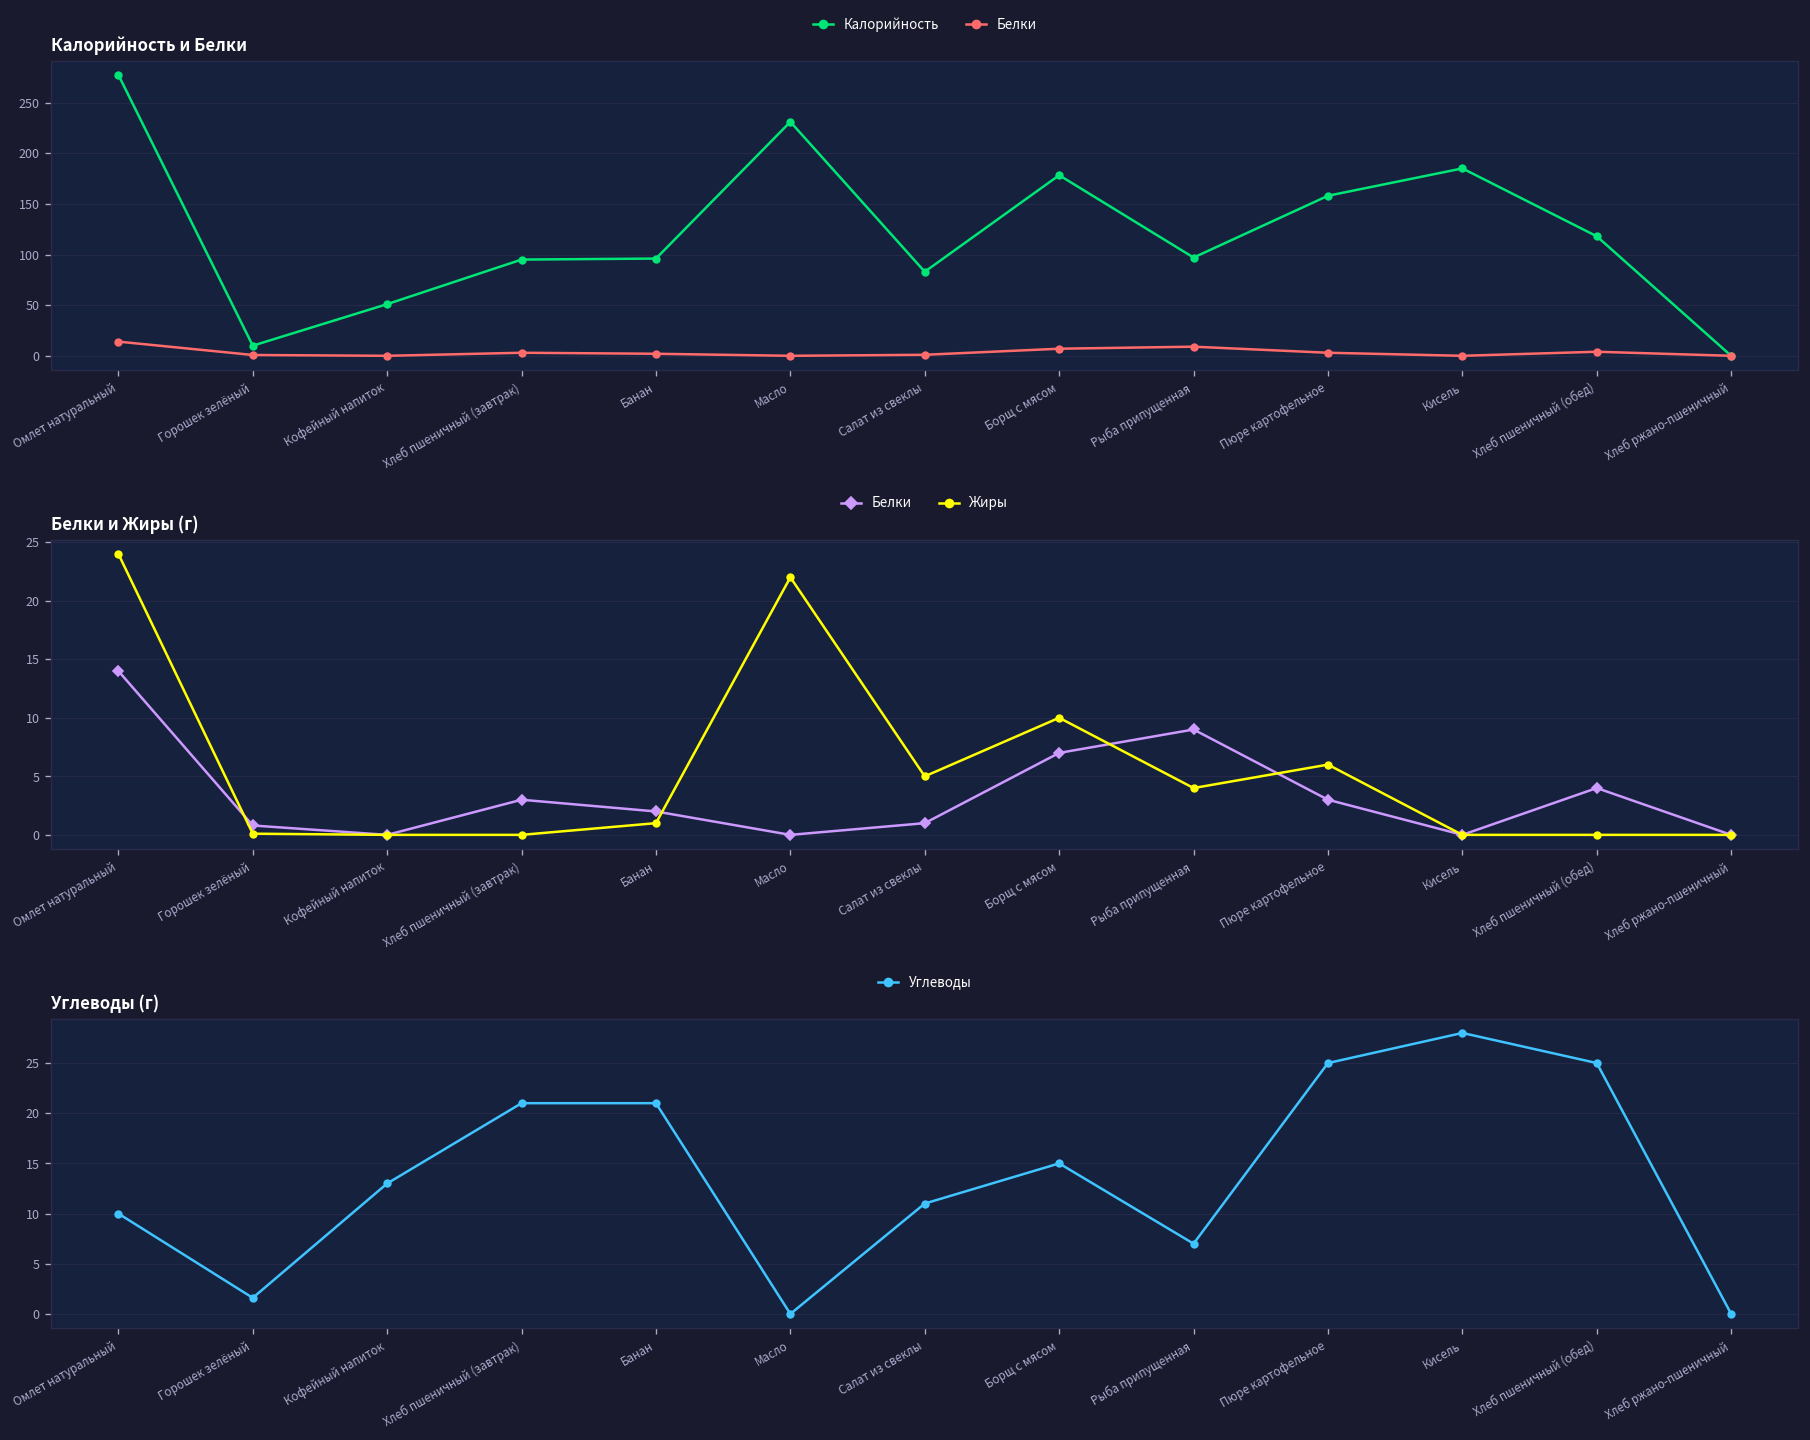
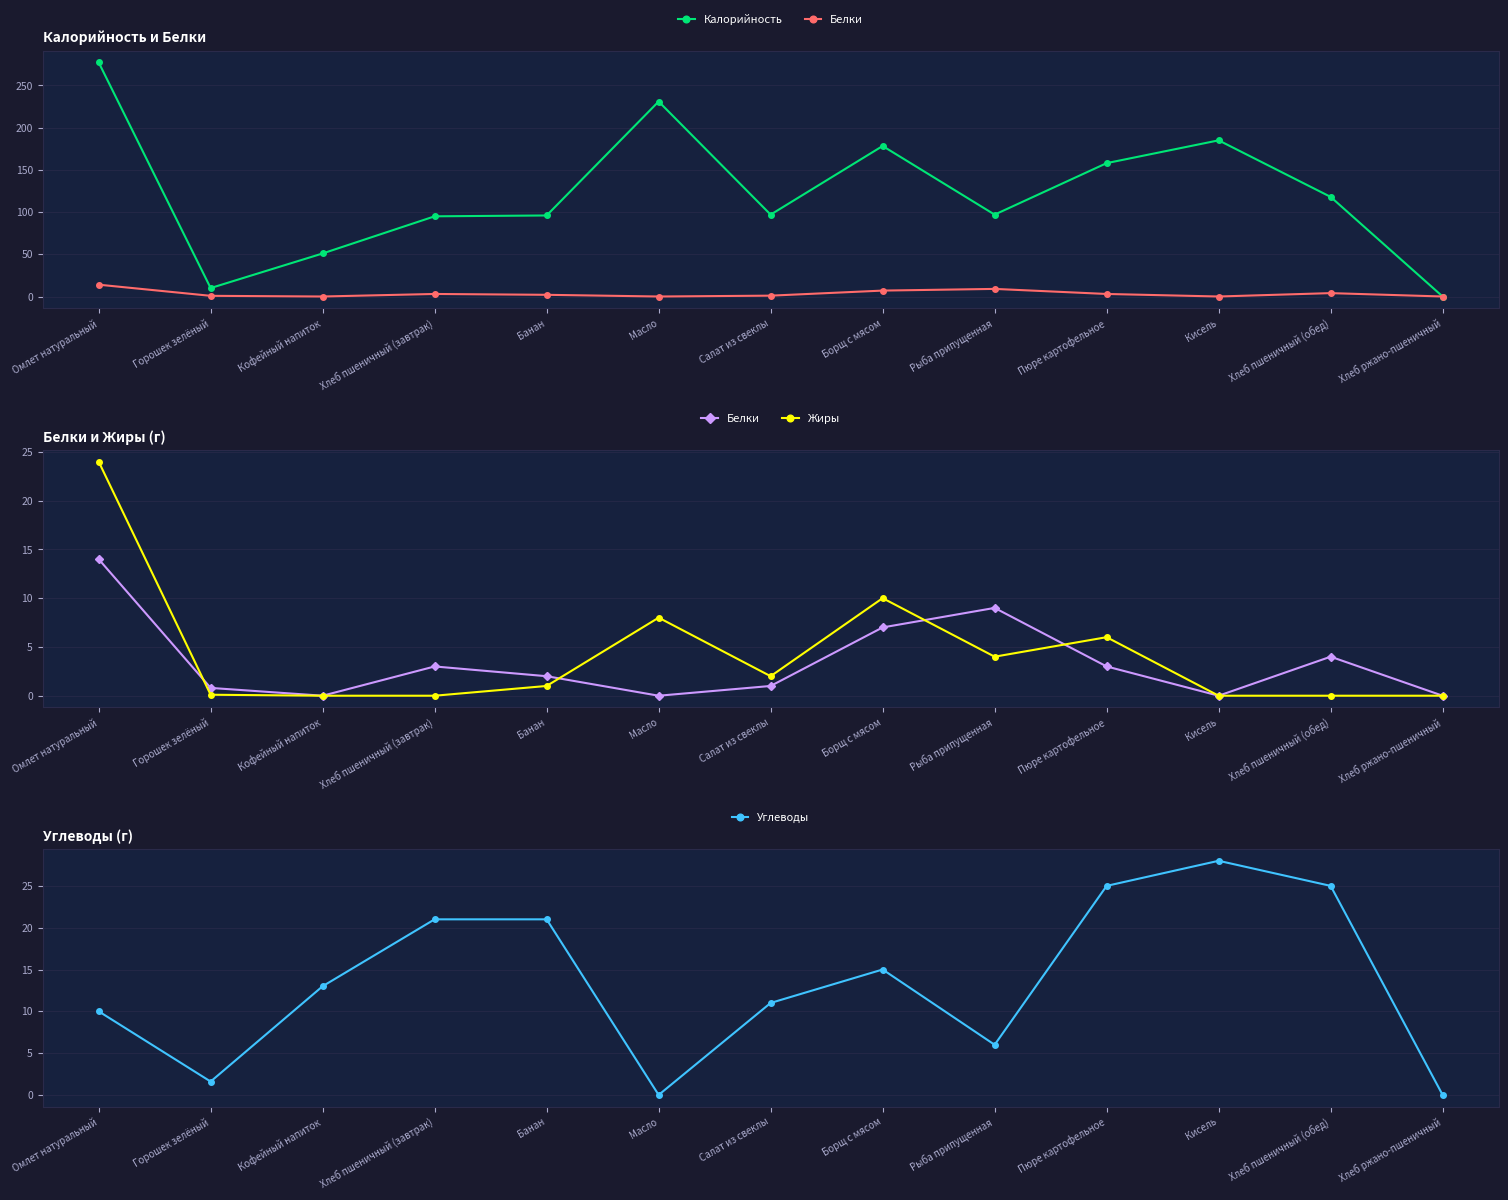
Калорийность и Белки, Калорийность, Салат из свеклы: 80 -> 100
Белки и Жиры (г), Жиры, Масло: 22 -> 8
Белки и Жиры (г), Жиры, Салат из свеклы: 5 -> 2
Углеводы (г), Рыба припущенная: 7 -> 6
